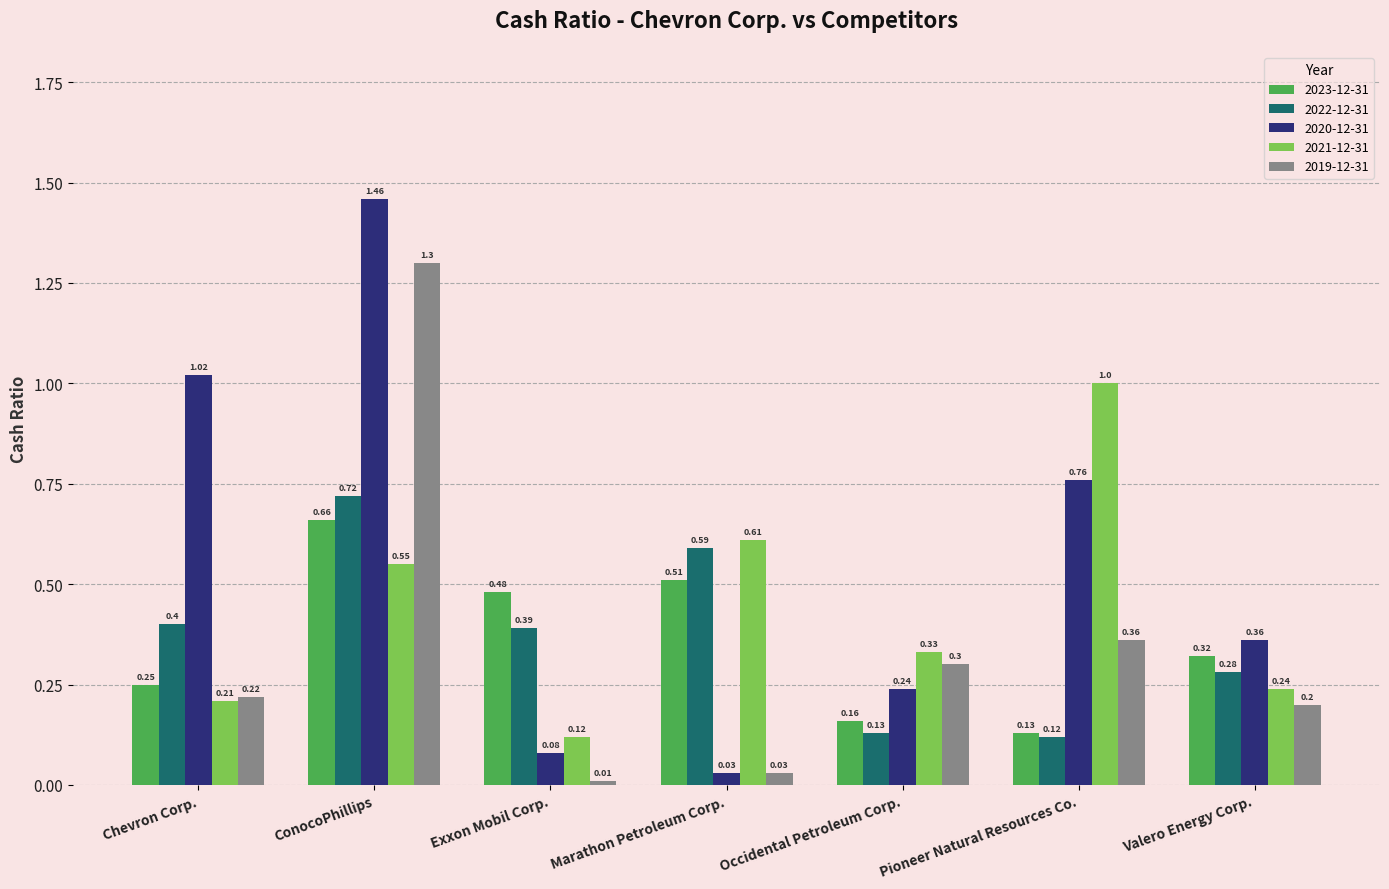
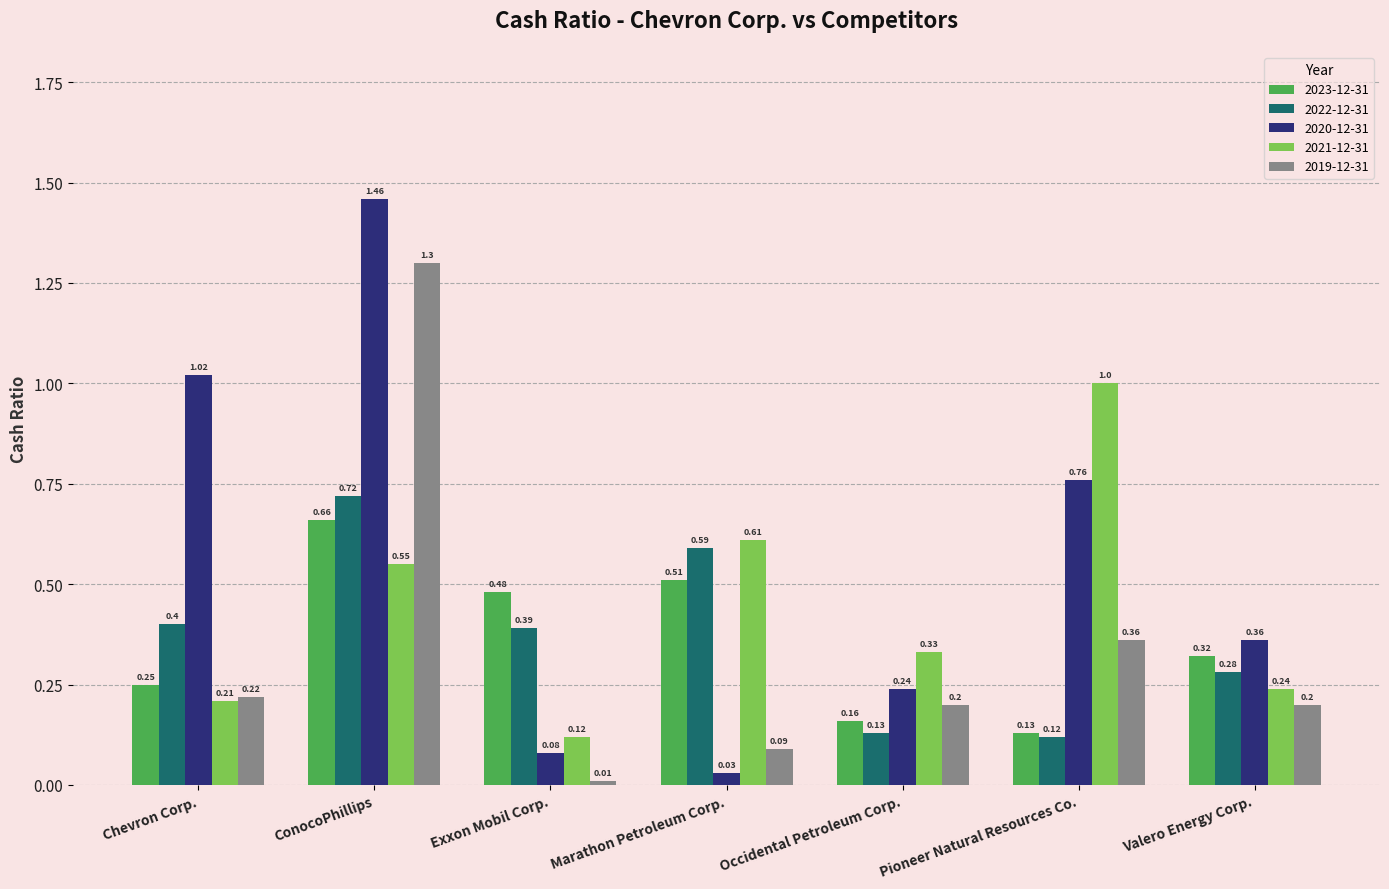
2019-12-31, Marathon Petroleum Corp.: 0.03 -> 0.09
2019-12-31, Occidental Petroleum Corp.: 0.3 -> 0.2
